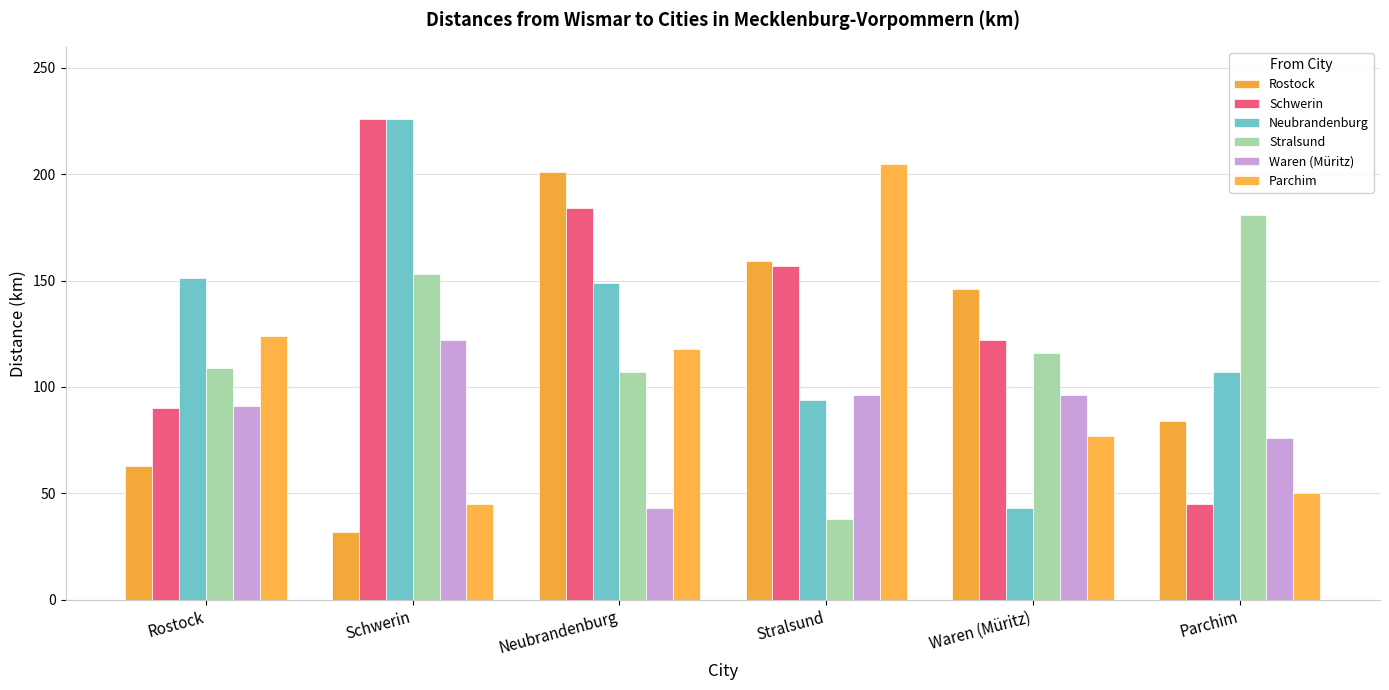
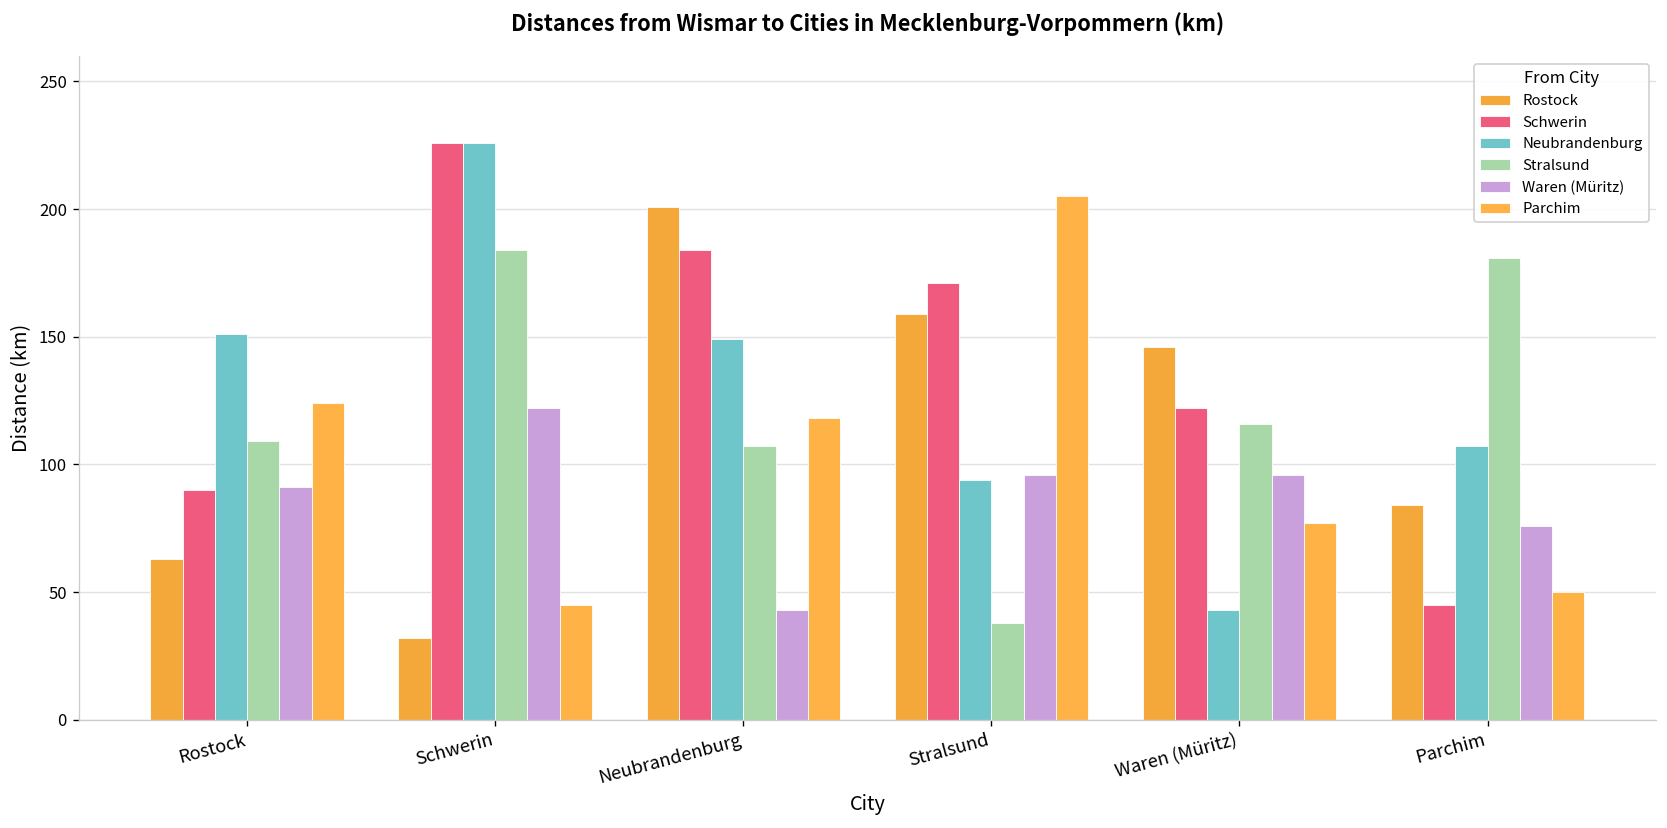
Stralsund, Schwerin: 153 -> 184
Schwerin, Stralsund: 157 -> 171
